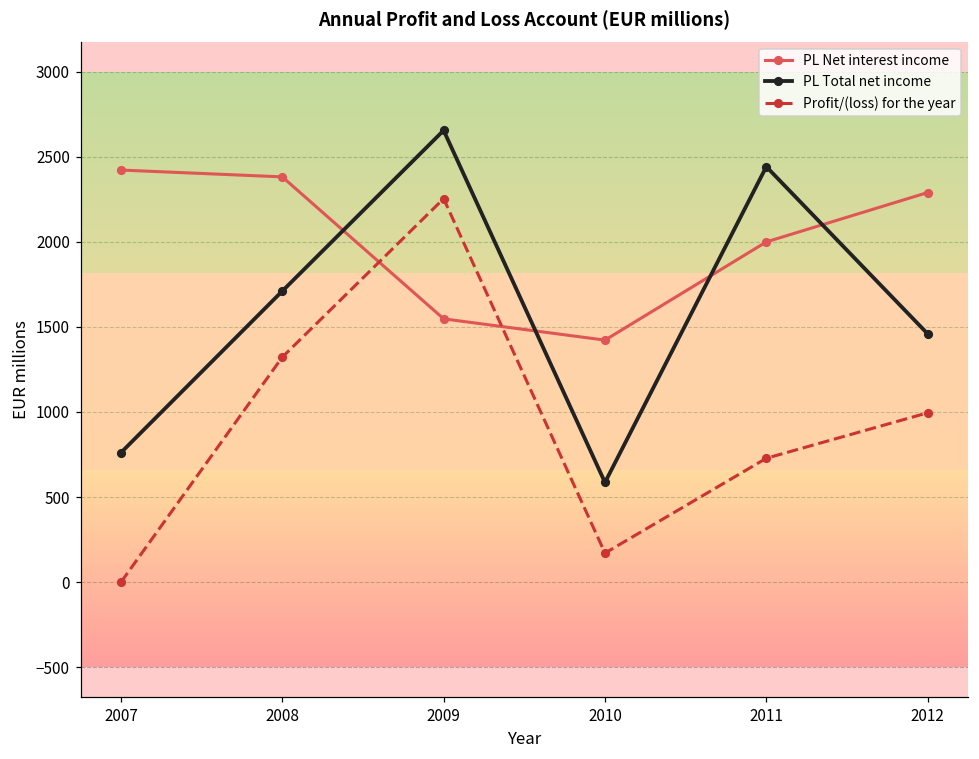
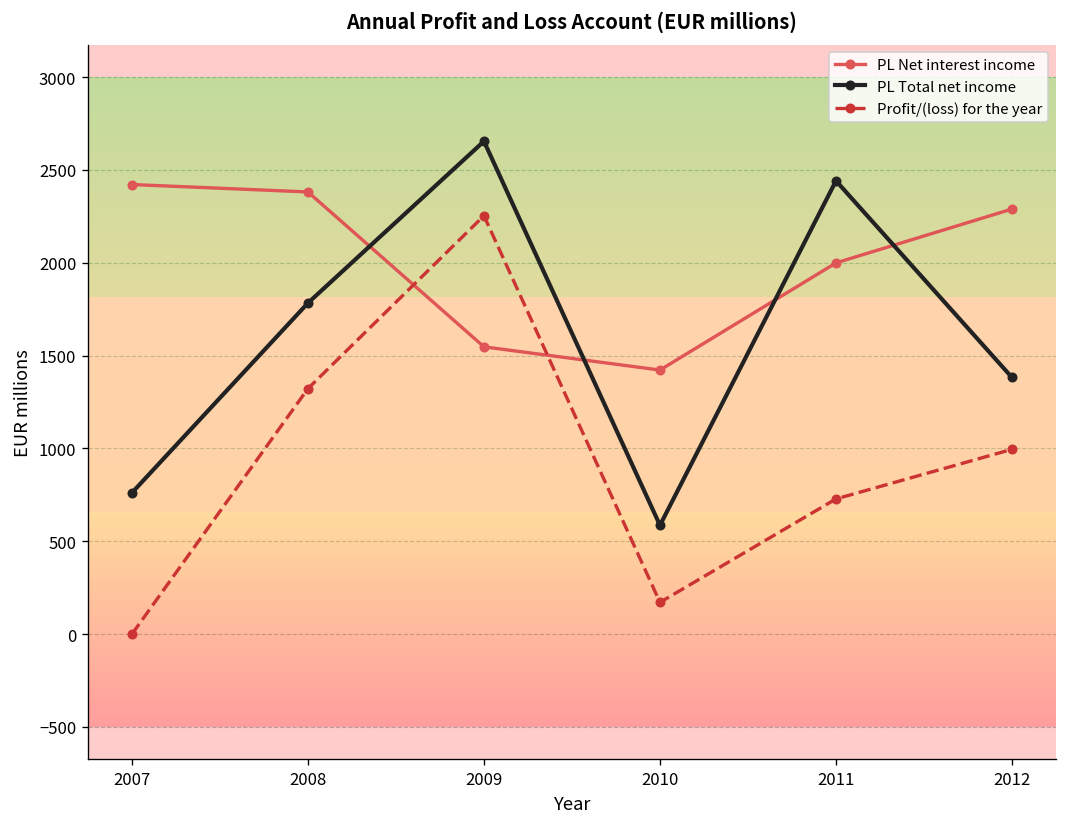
PL Total net income, 2008: 1710 -> 1780
PL Total net income, 2012: 1460 -> 1380
